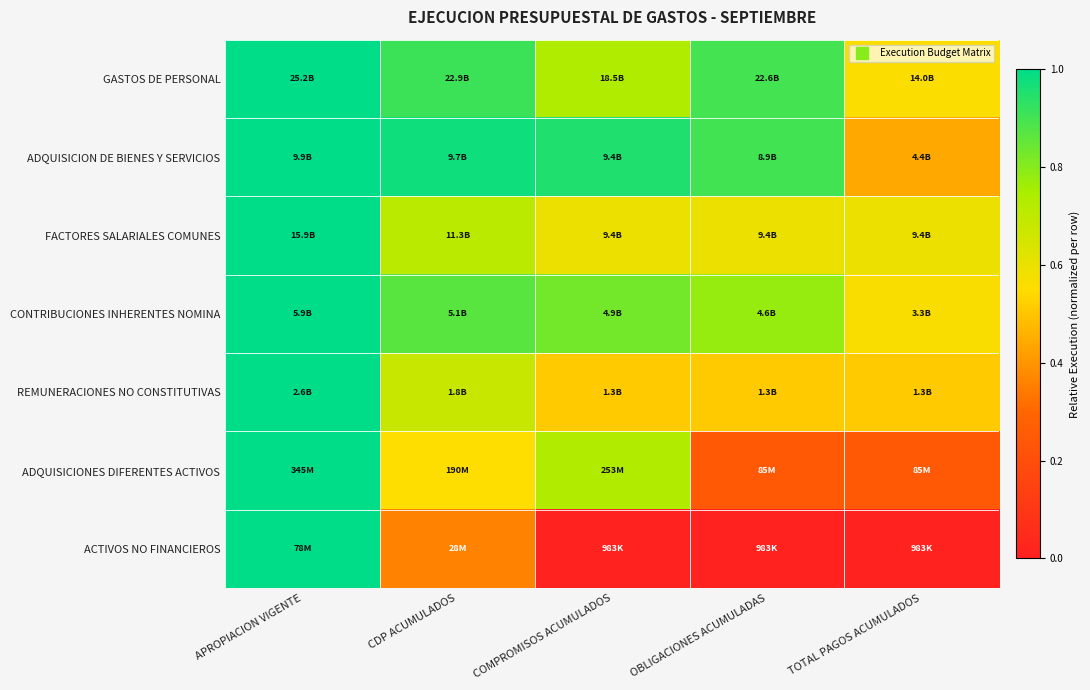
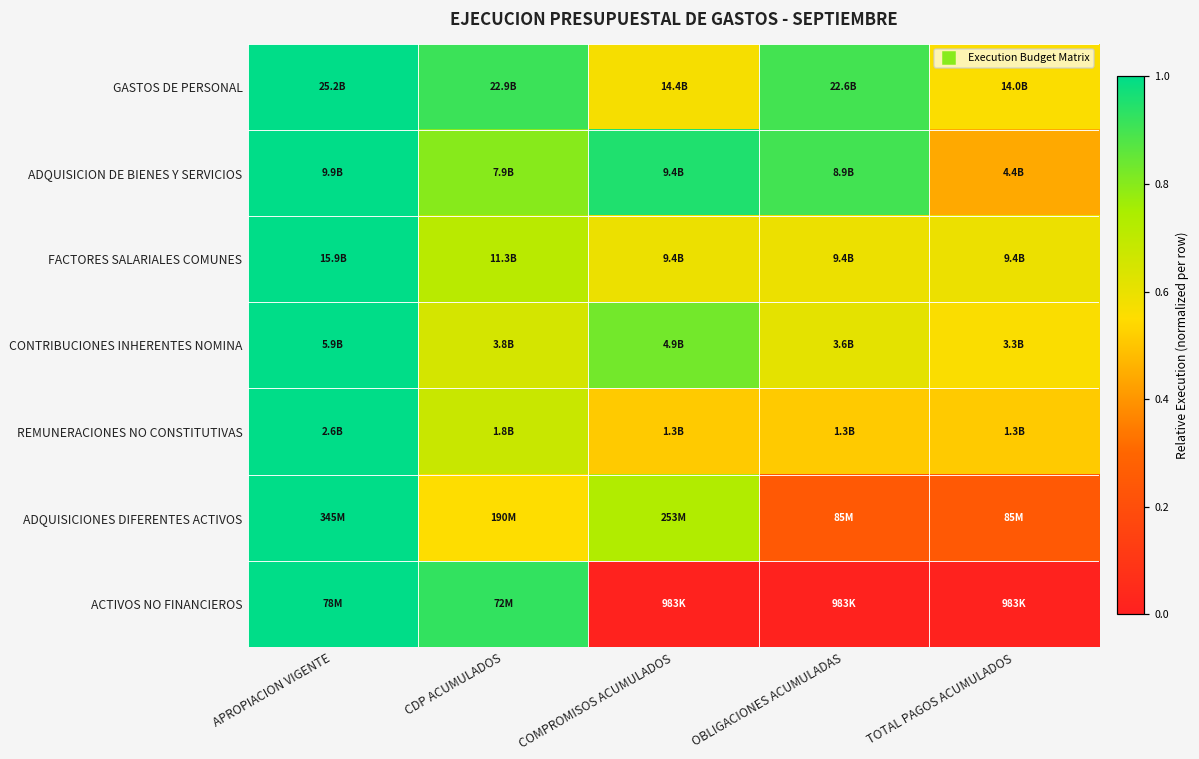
GASTOS DE PERSONAL, COMPROMISOS ACUMULADOS: 18.5B -> 14.4B
ADQUISICION DE BIENES Y SERVICIOS, CDP ACUMULADOS: 9.7B -> 7.9B
CONTRIBUCIONES INHERENTES NOMINA, CDP ACUMULADOS: 5.1B -> 3.8B
CONTRIBUCIONES INHERENTES NOMINA, OBLIGACIONES ACUMULADAS: 4.6B -> 3.6B
ACTIVOS NO FINANCIEROS, CDP ACUMULADOS: 28M -> 72M
